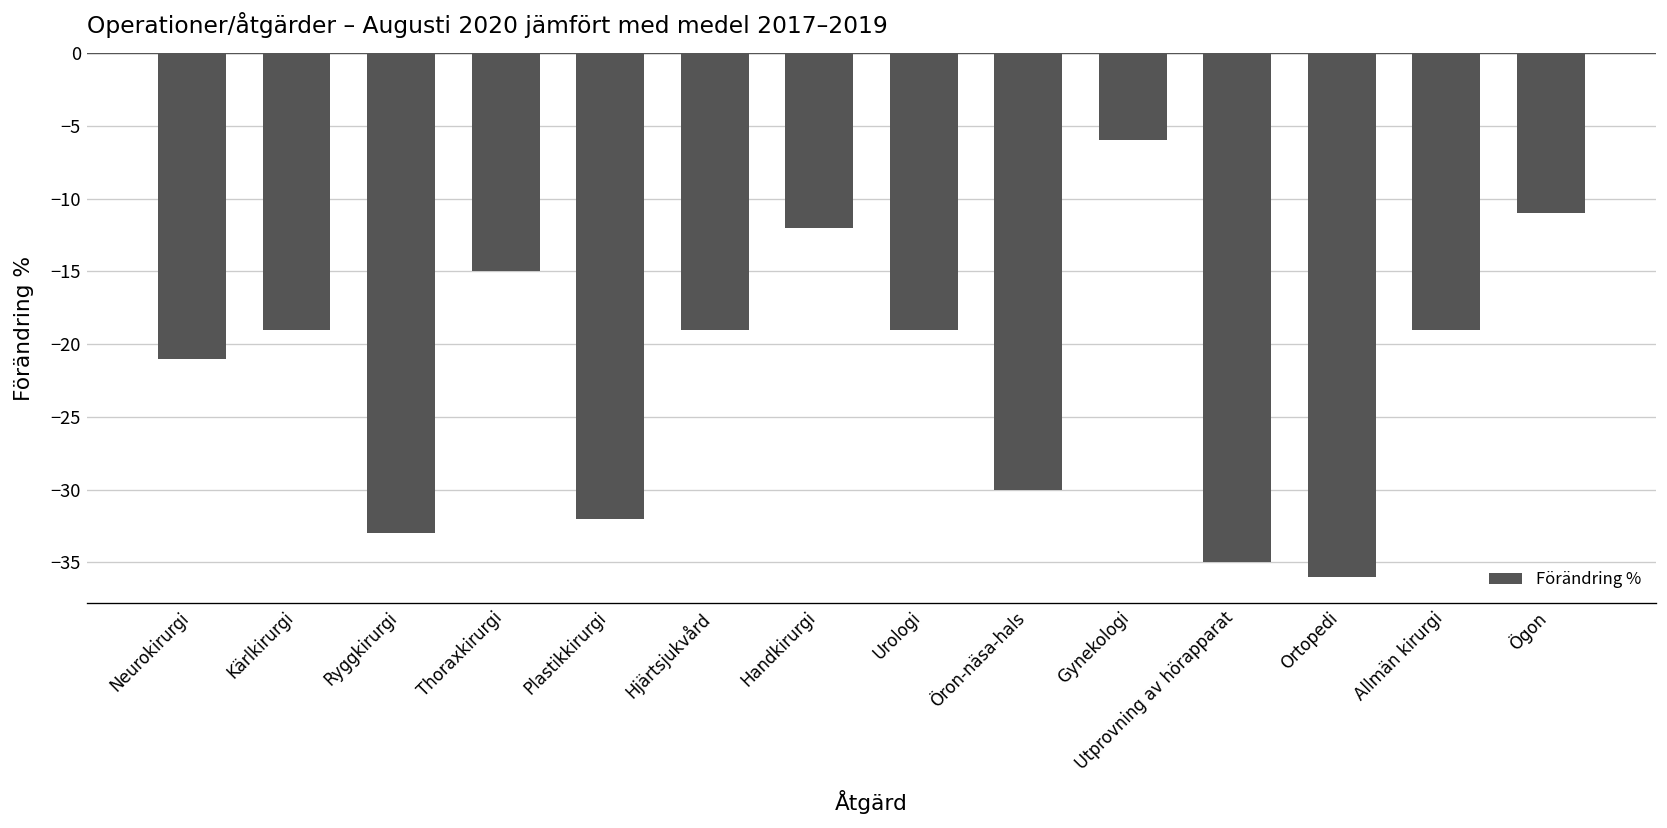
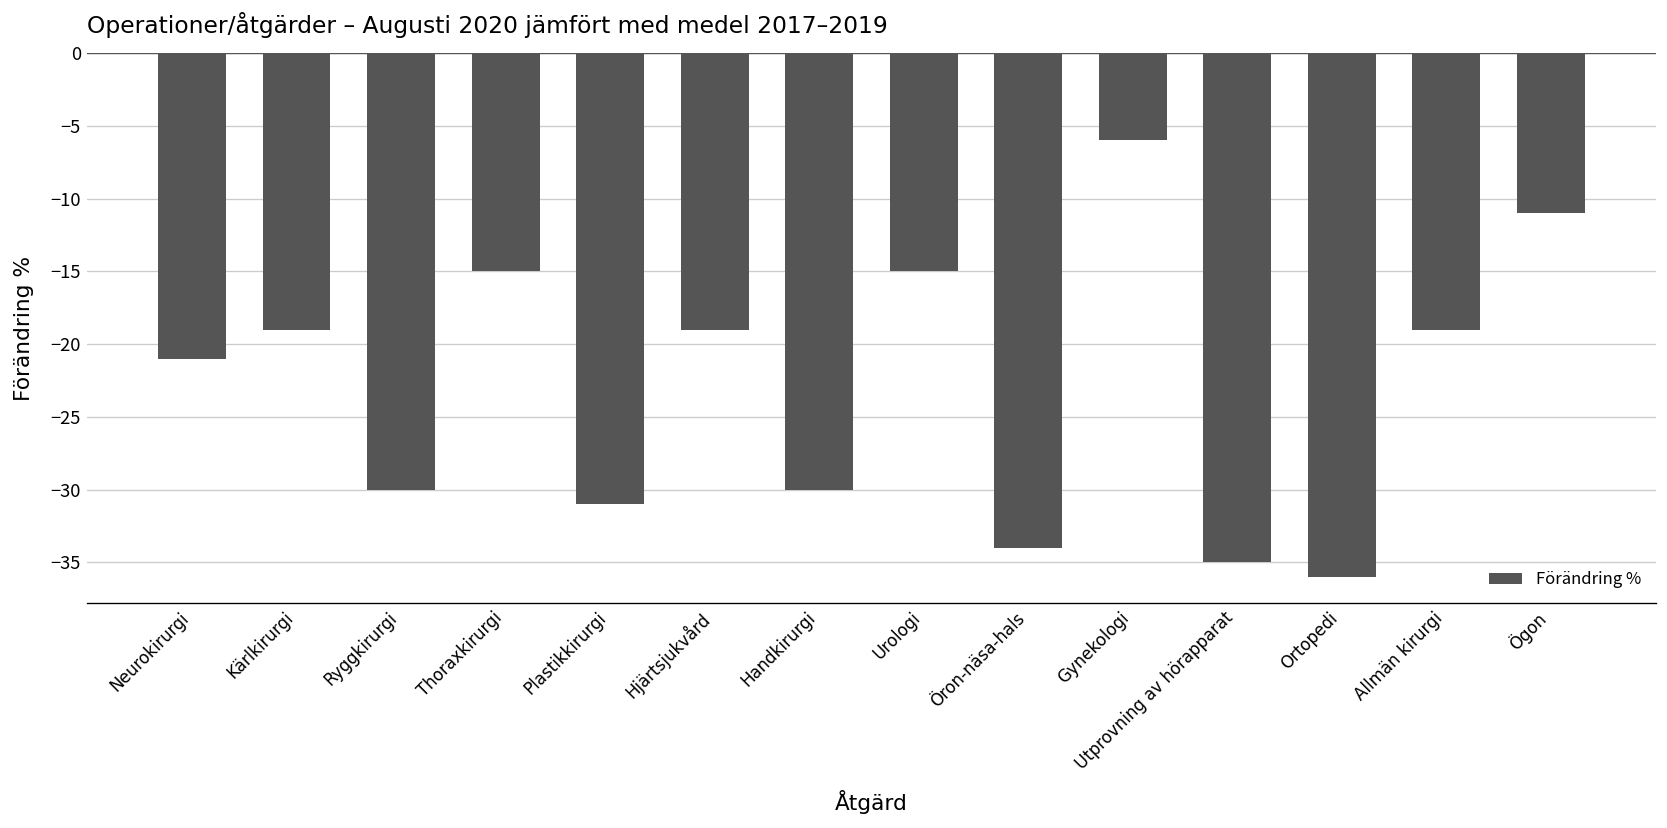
Ryggkirurgi: -33 -> -30
Plastikkirurgi: -32 -> -31
Handkirurgi: -12 -> -30
Urologi: -19 -> -15
Öron-näsa-hals: -30 -> -34
